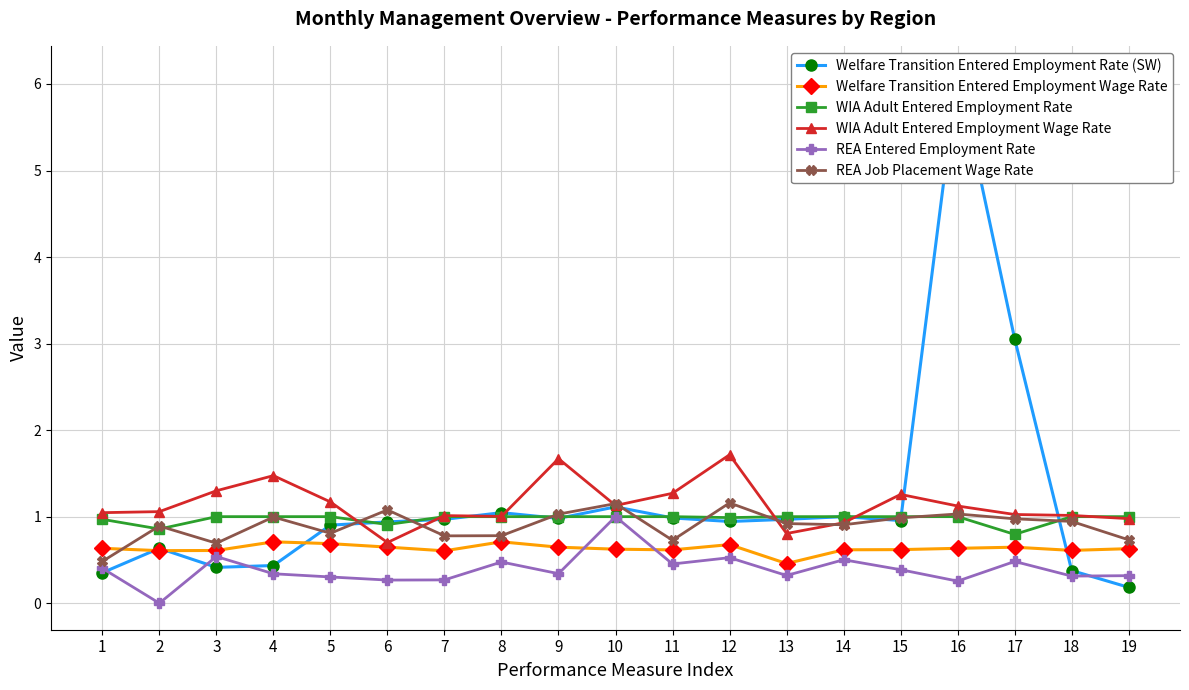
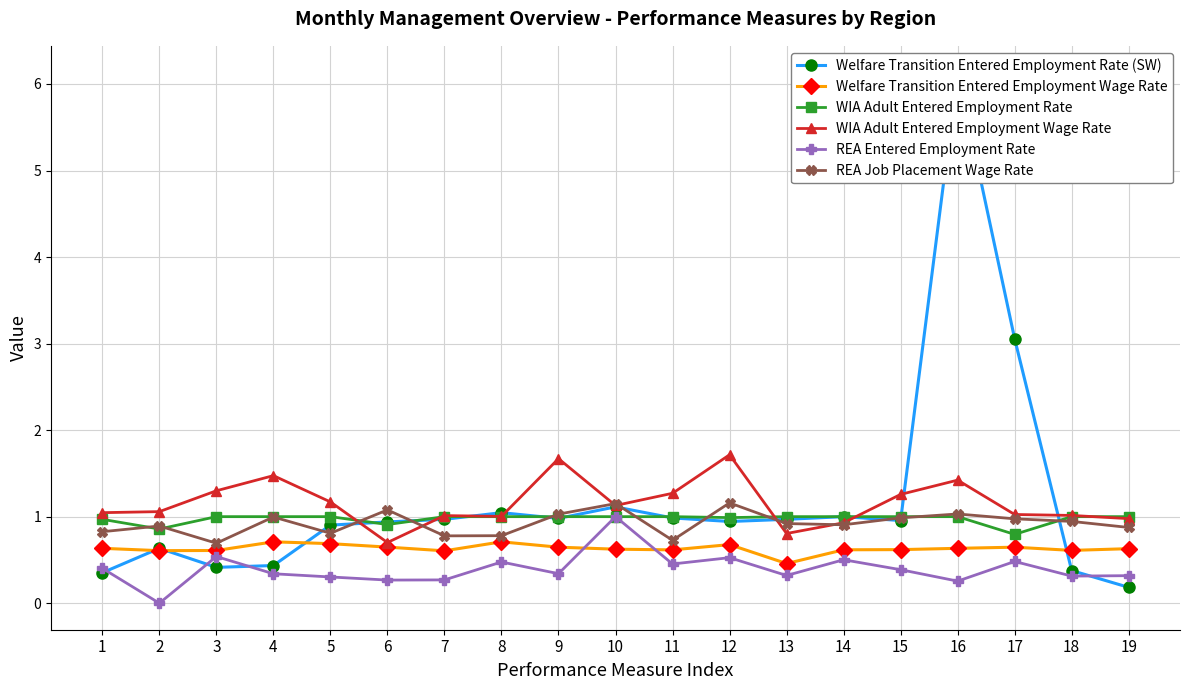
REA Job Placement Wage Rate, 1: 0.5 -> 0.8
WIA Adult Entered Employment Wage Rate, 16: 1.1 -> 1.4
REA Job Placement Wage Rate, 19: 0.7 -> 0.9
